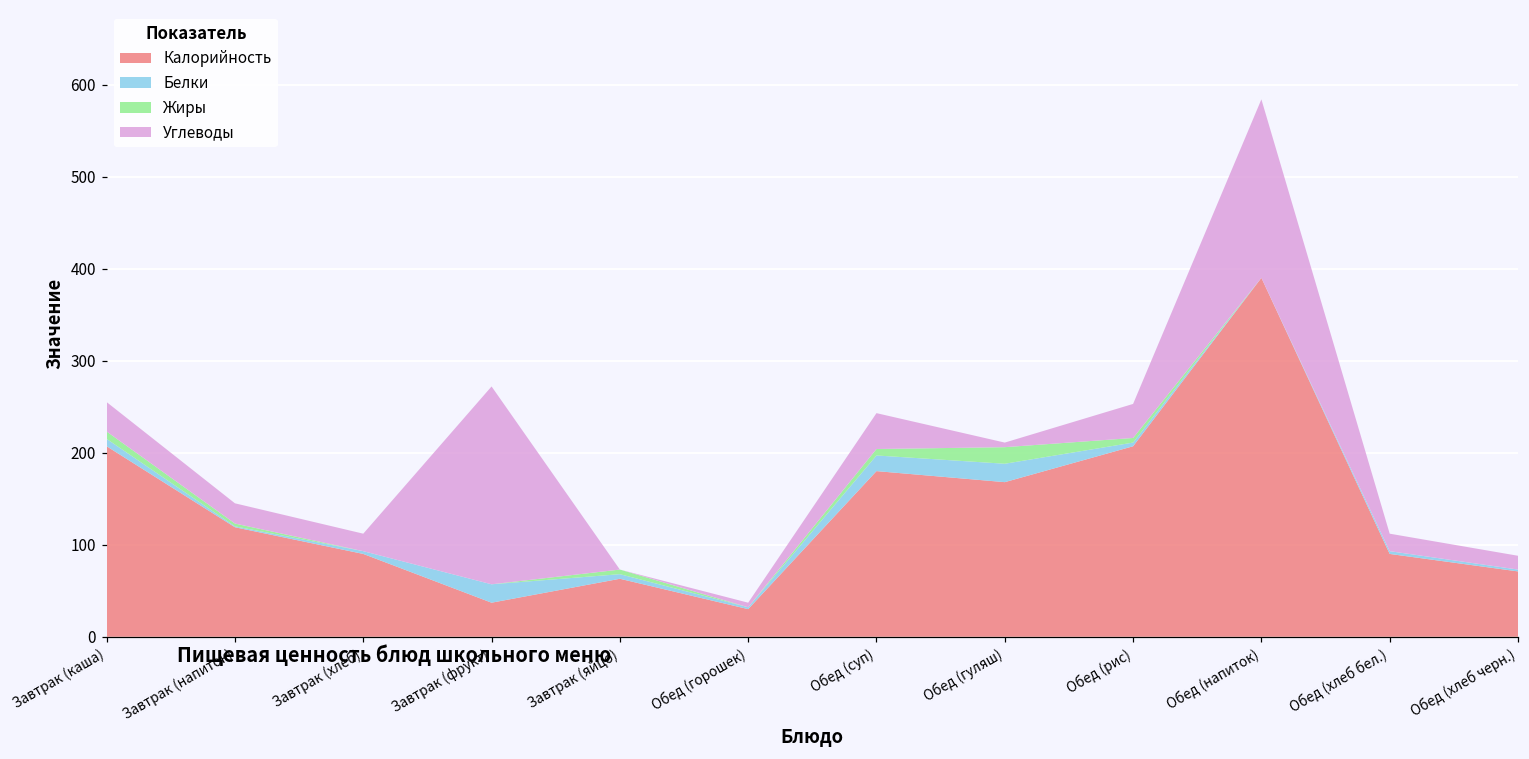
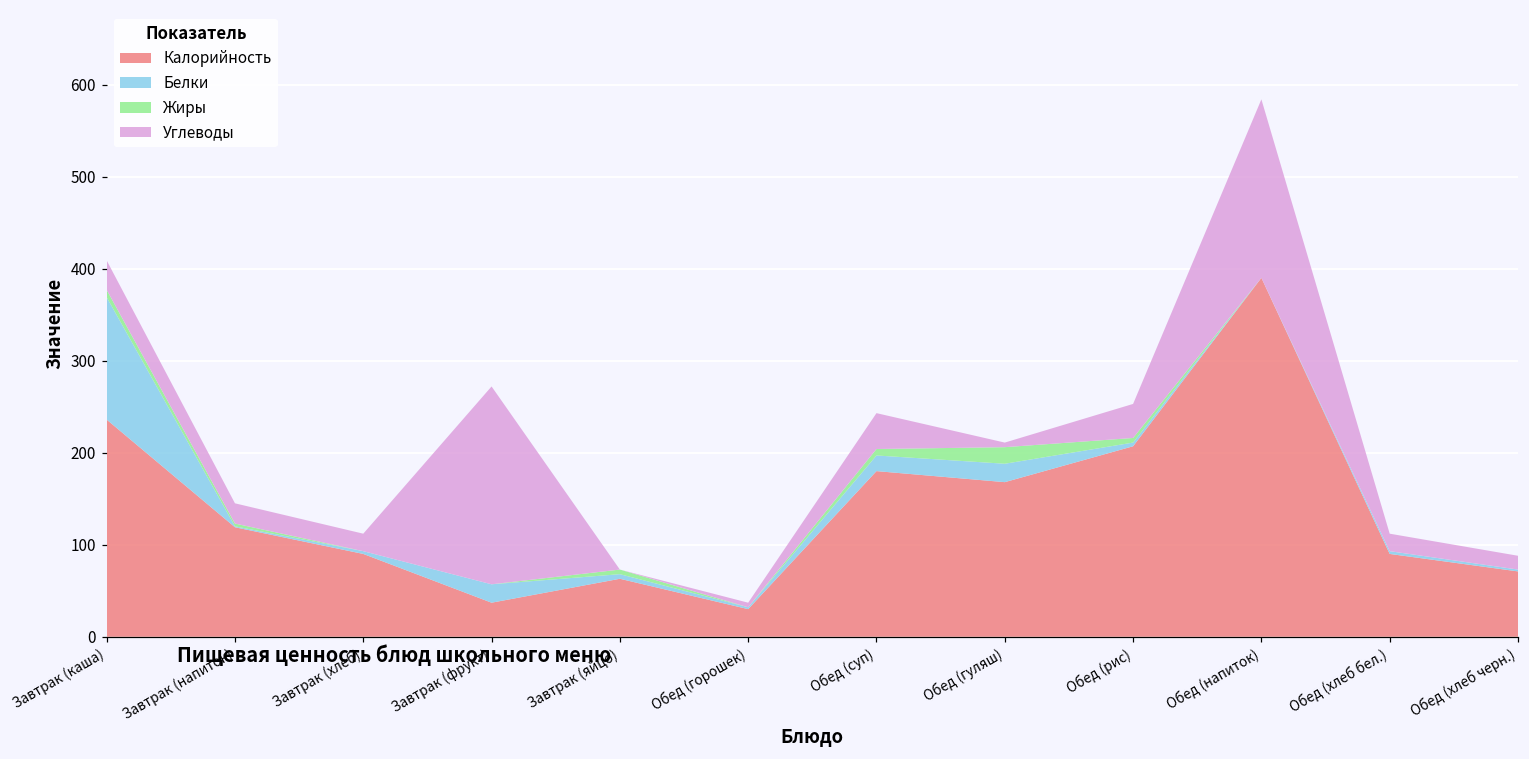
Калорийность, Завтрак (каша): 210 -> 240
Белки, Завтрак (каша): 10 -> 130
